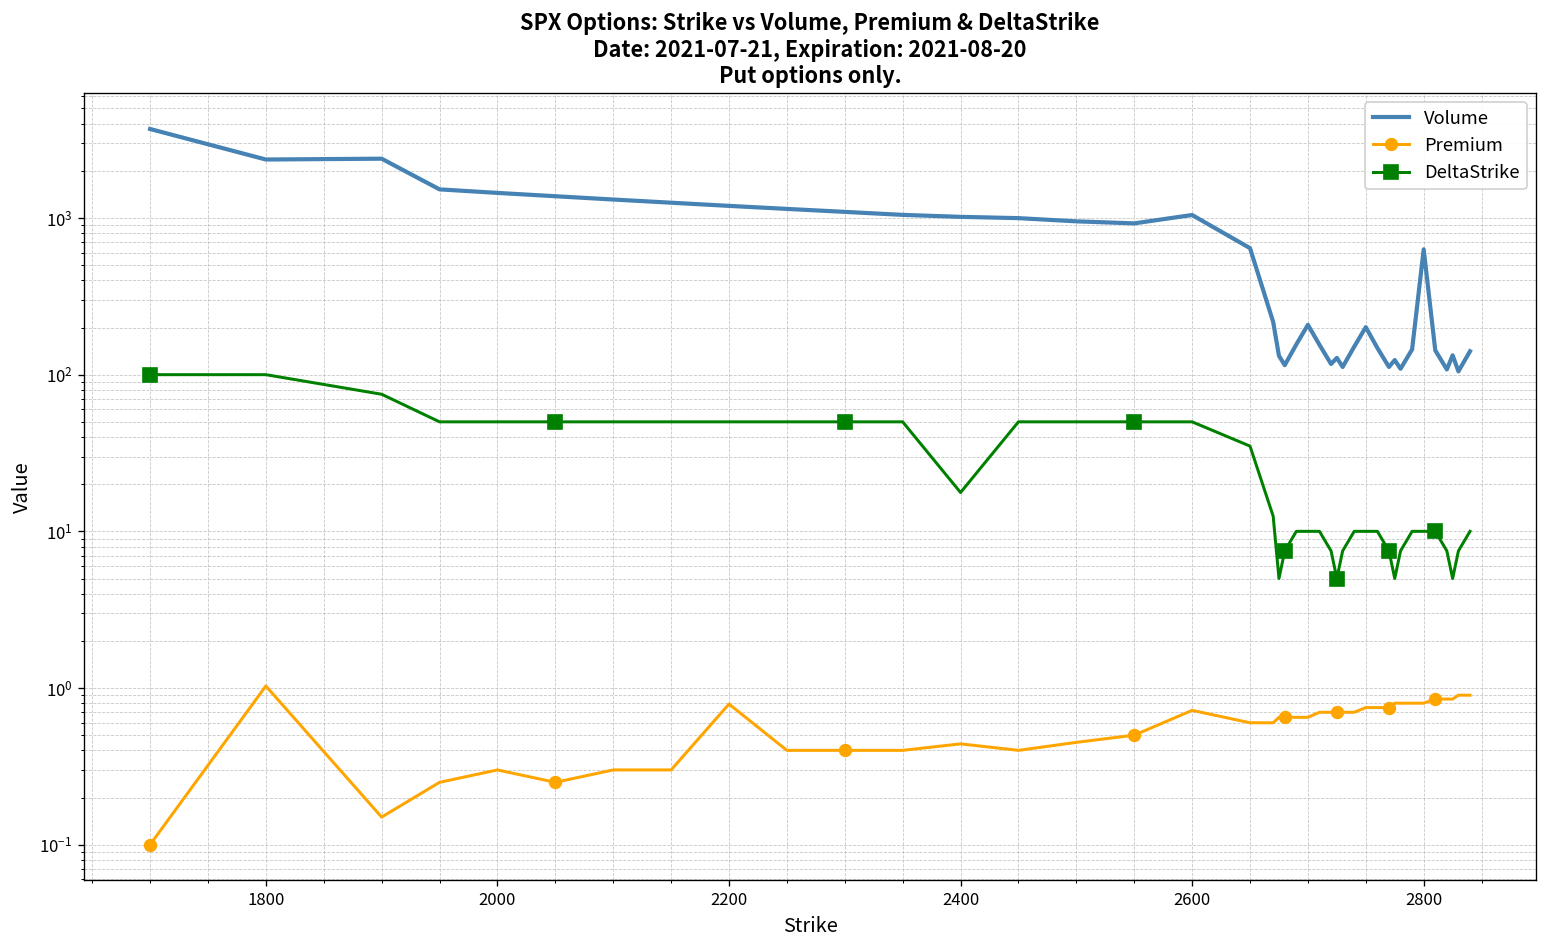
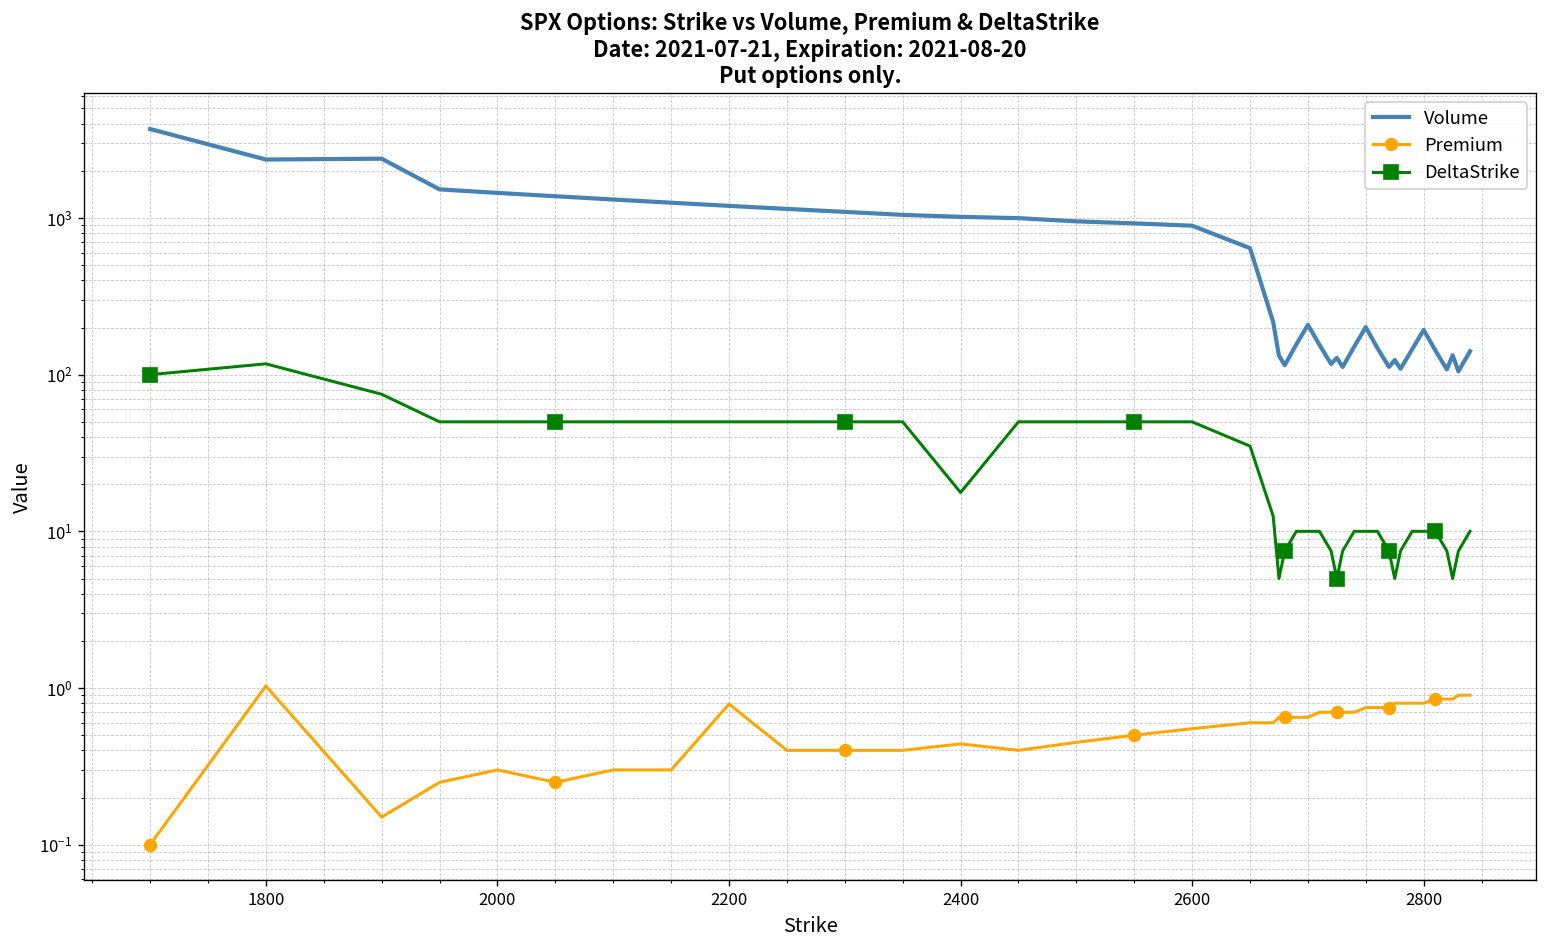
DeltaStrike, 1800: 100 -> 120
Volume, 2600: 1000 -> 900
Premium, 2600: 0.7 -> 0.55
Volume, 2800: 600 -> 190
